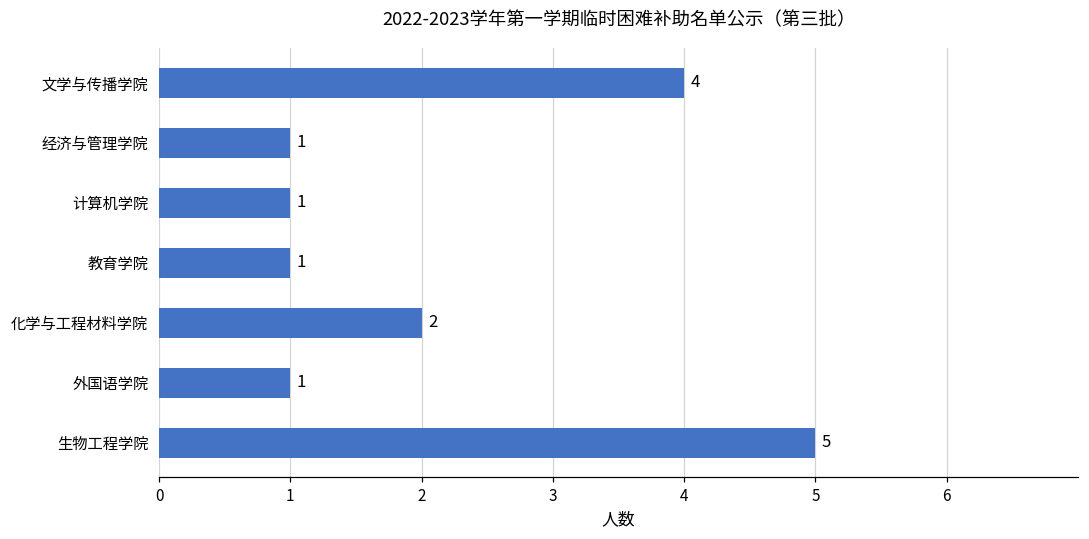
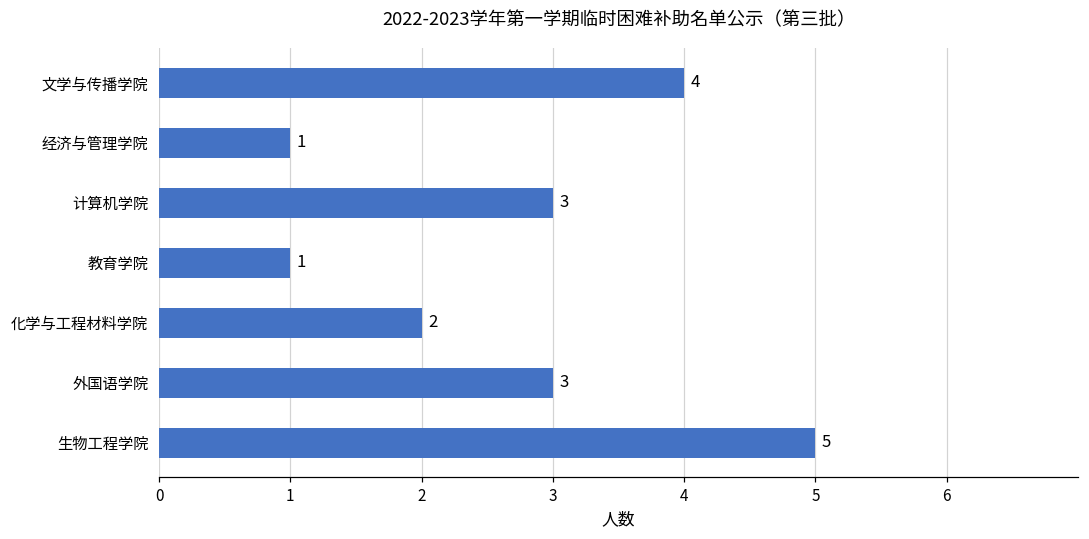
计算机学院: 1 -> 3
外国语学院: 1 -> 3
